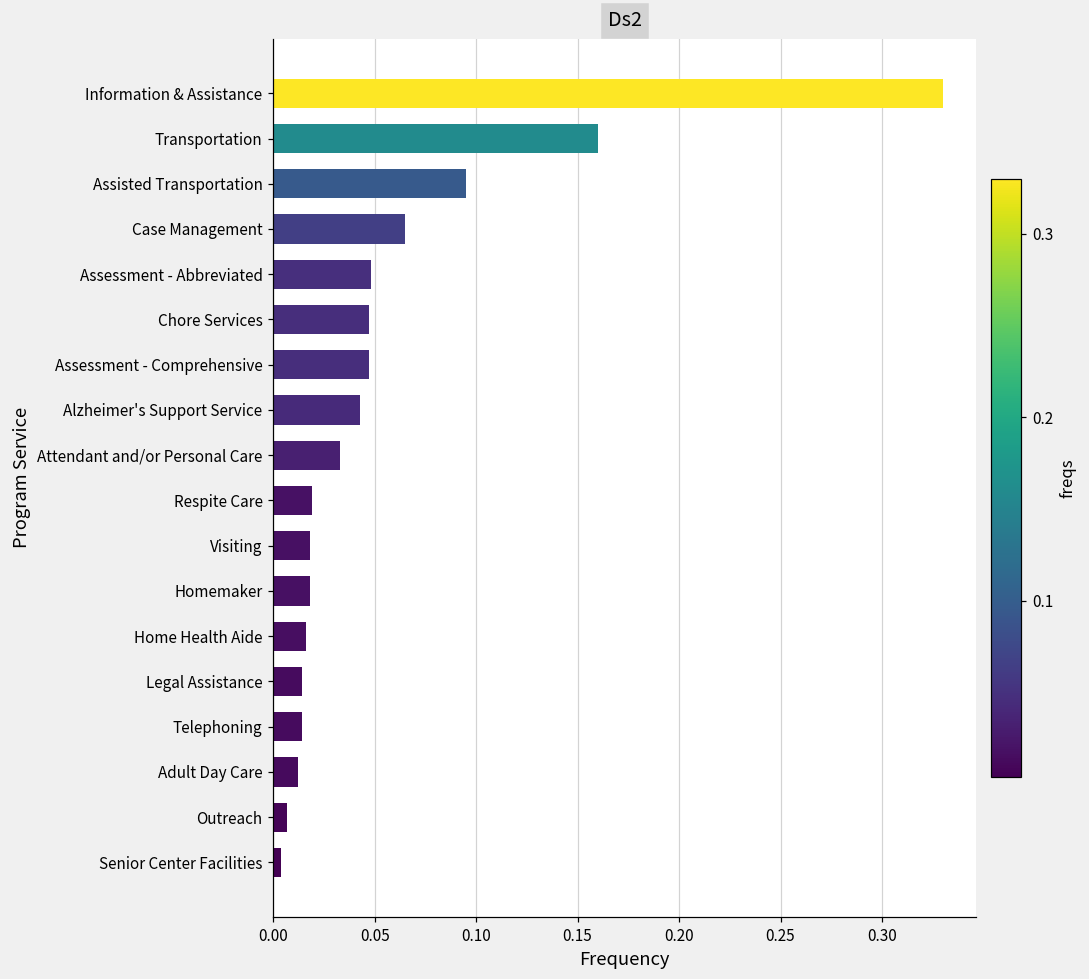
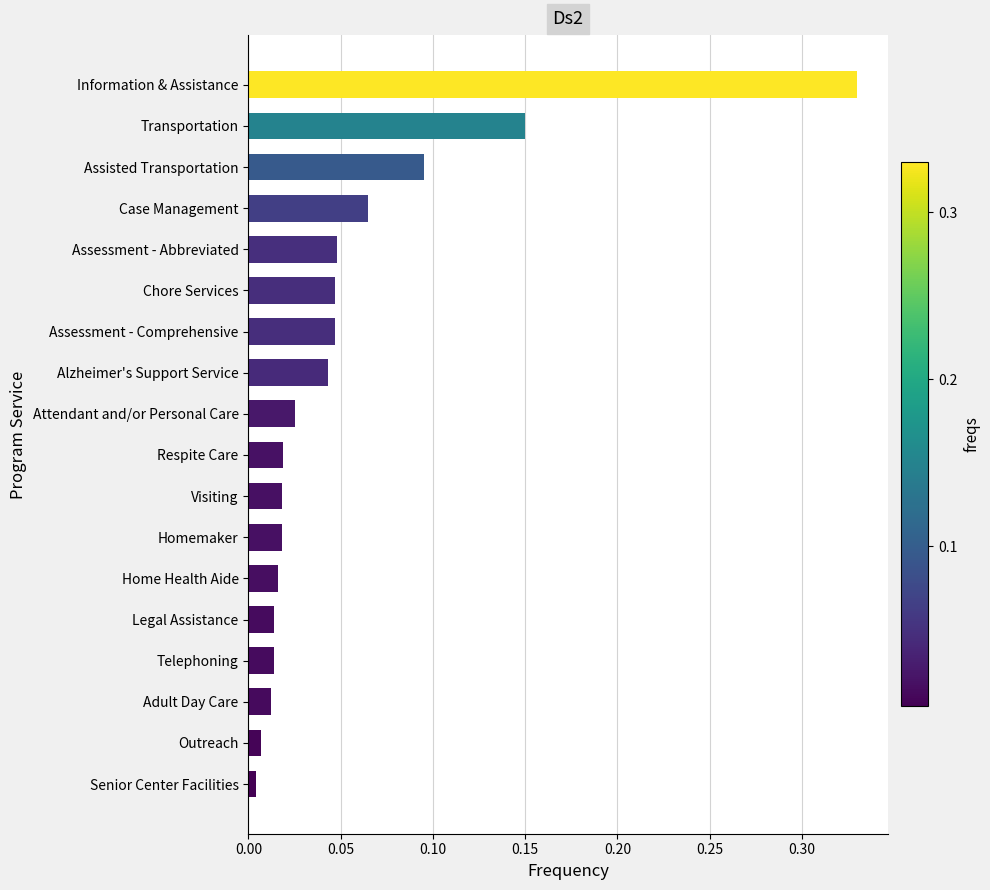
Transportation: 0.16 -> 0.15
Attendant and/or Personal Care: 0.033 -> 0.025
